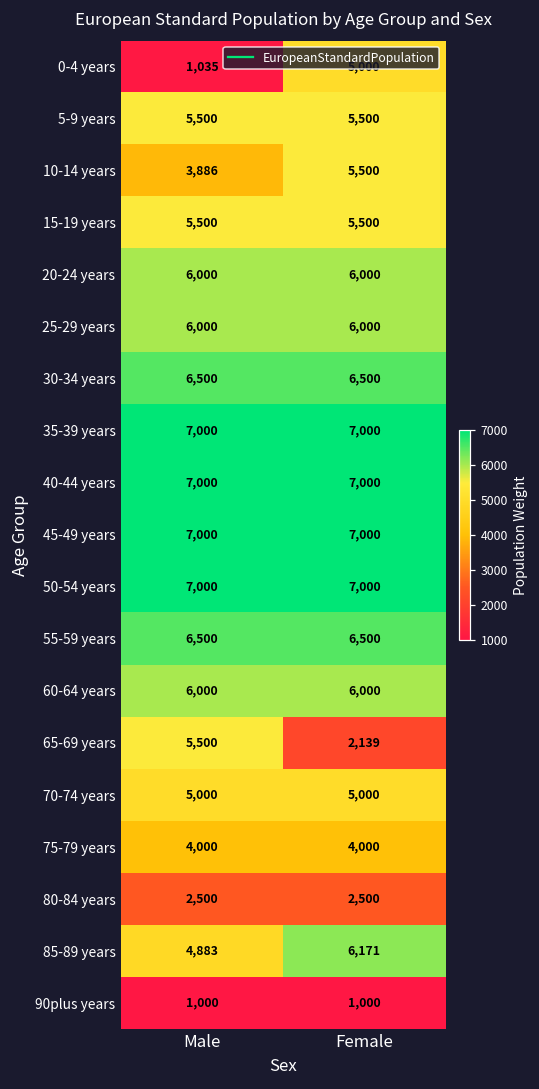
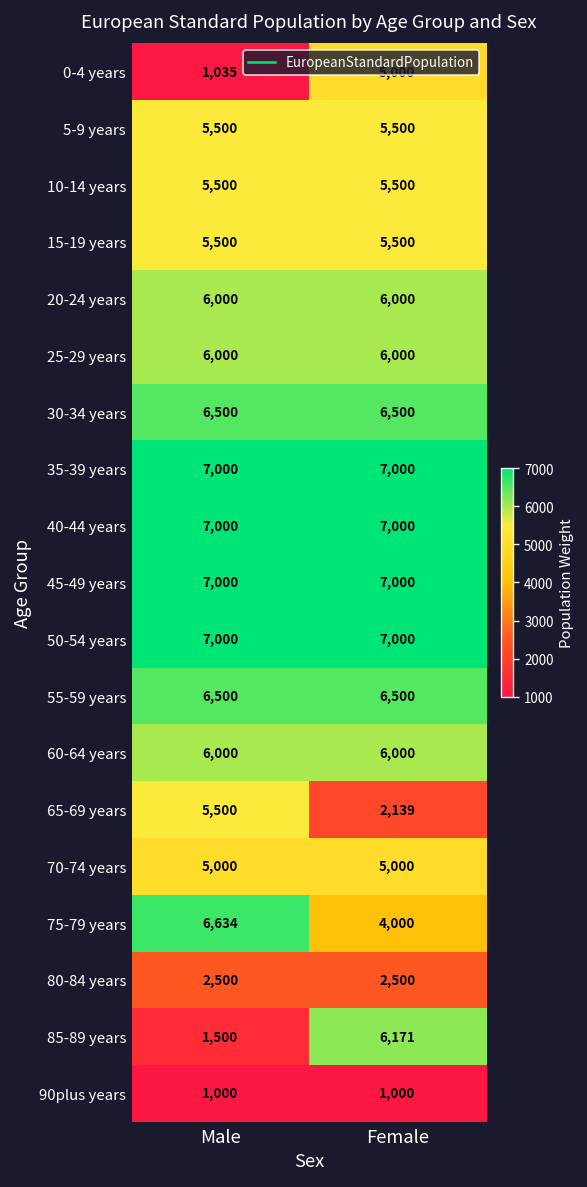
10-14 years, Male: 3,886 -> 5,500
75-79 years, Male: 4,000 -> 6,634
85-89 years, Male: 4,883 -> 1,500
